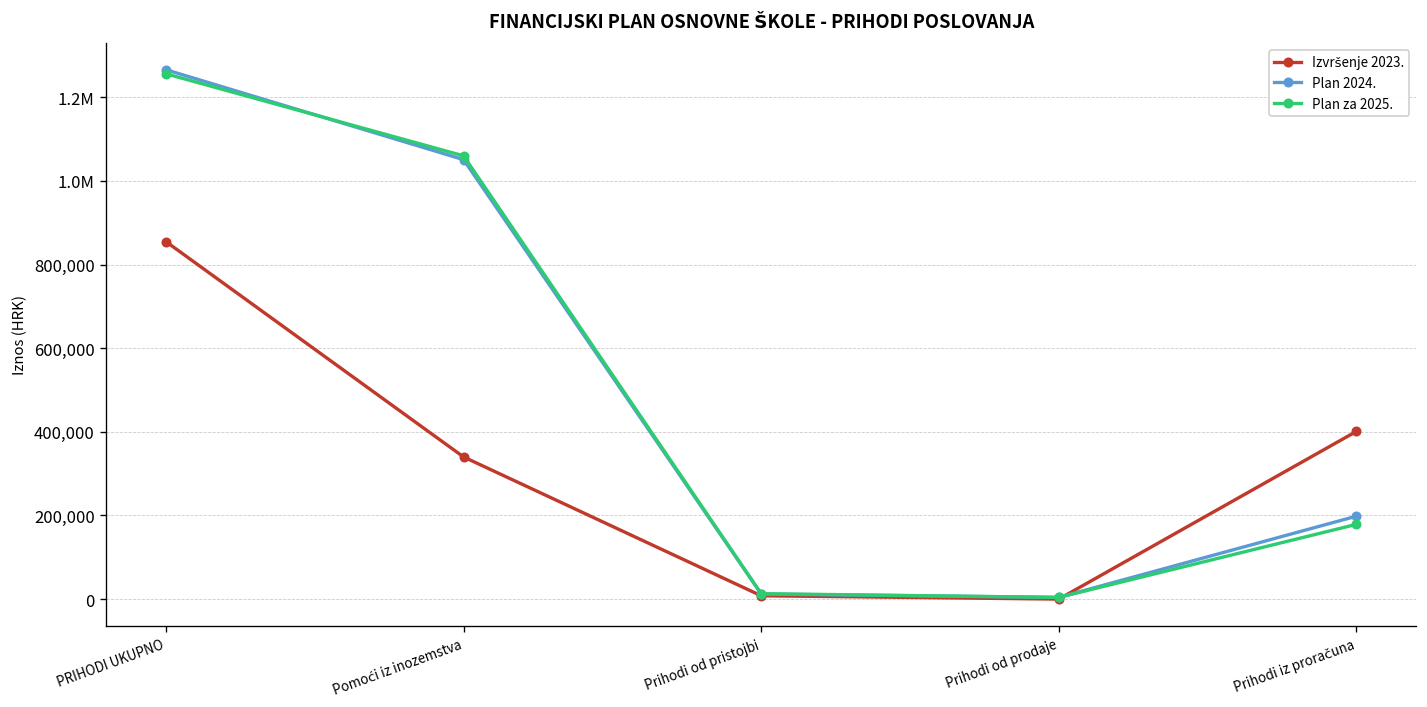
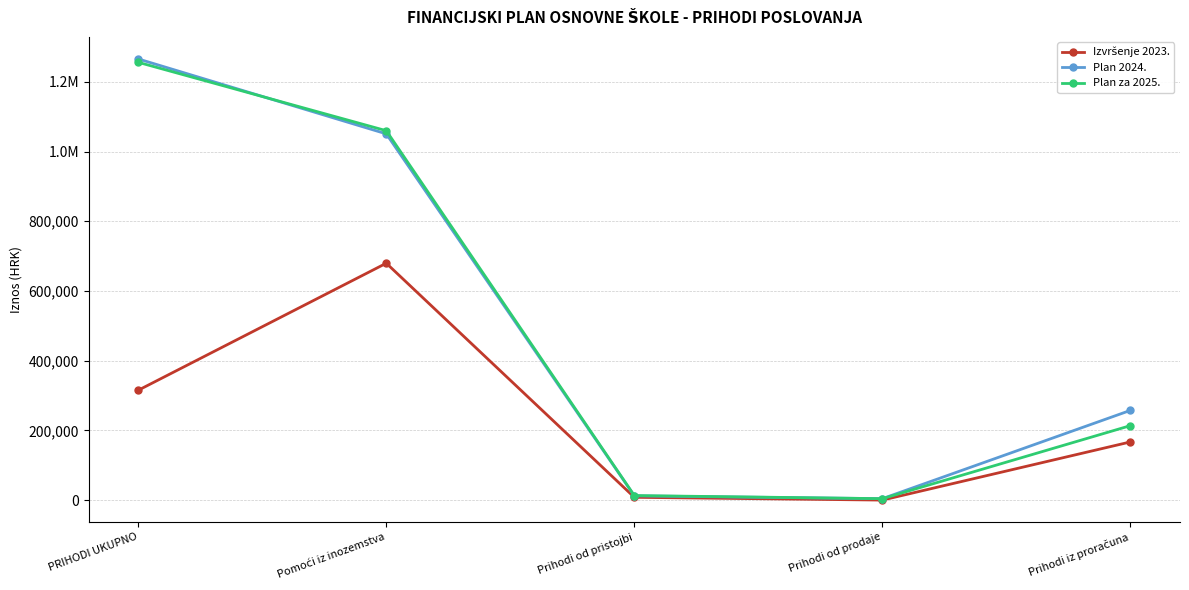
Izvršenje 2023., PRIHODI UKUPNO: 850,000 -> 320,000
Izvršenje 2023., Pomoći iz inozemstva: 340,000 -> 680,000
Izvršenje 2023., Prihodi iz proračuna: 400,000 -> 170,000
Plan 2024., Prihodi iz proračuna: 200,000 -> 260,000
Plan za 2025., Prihodi iz proračuna: 180,000 -> 210,000
